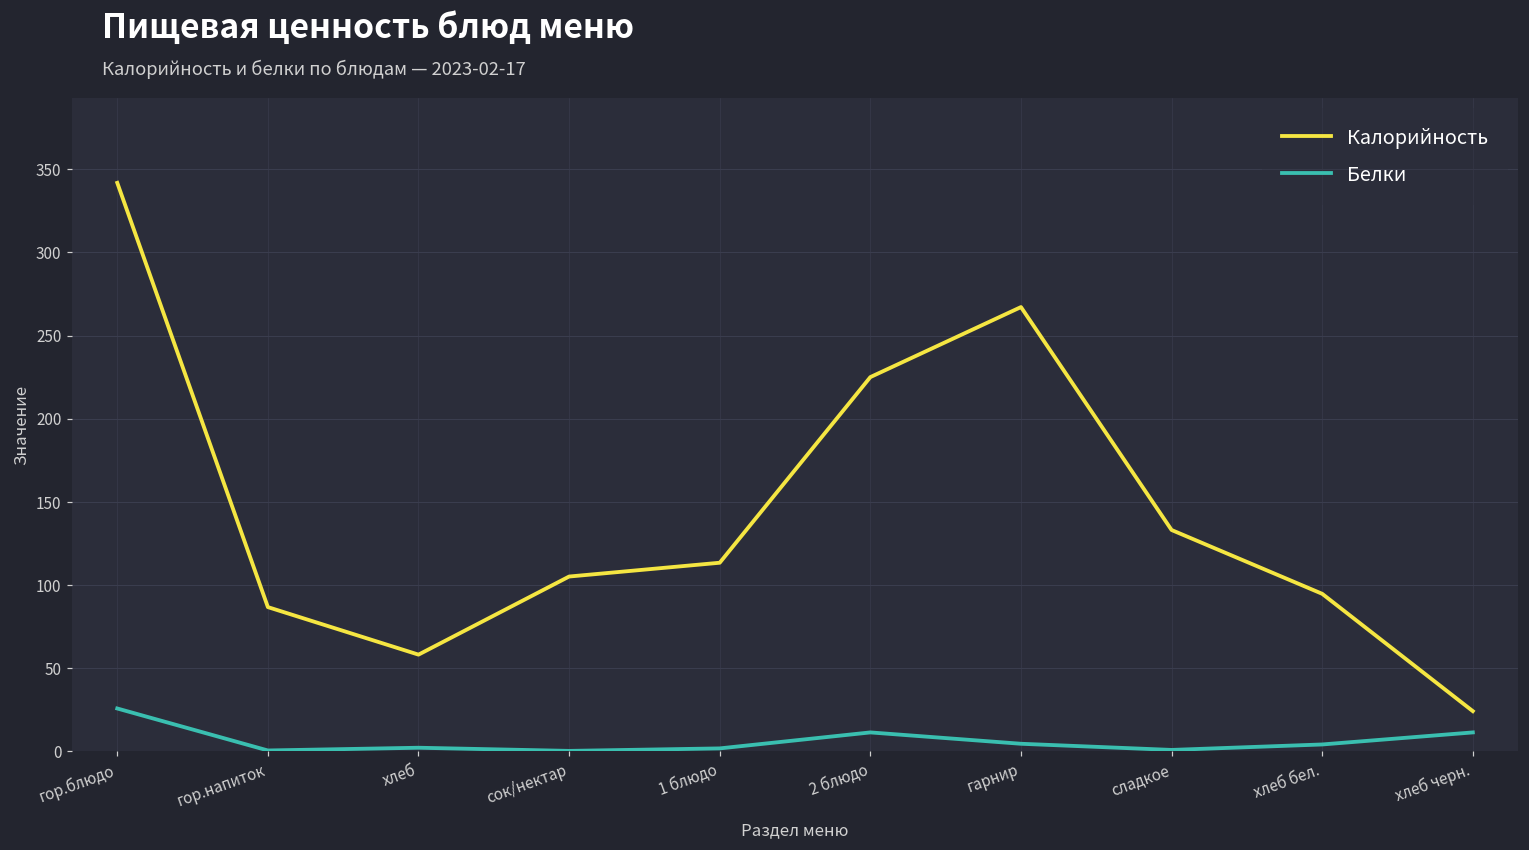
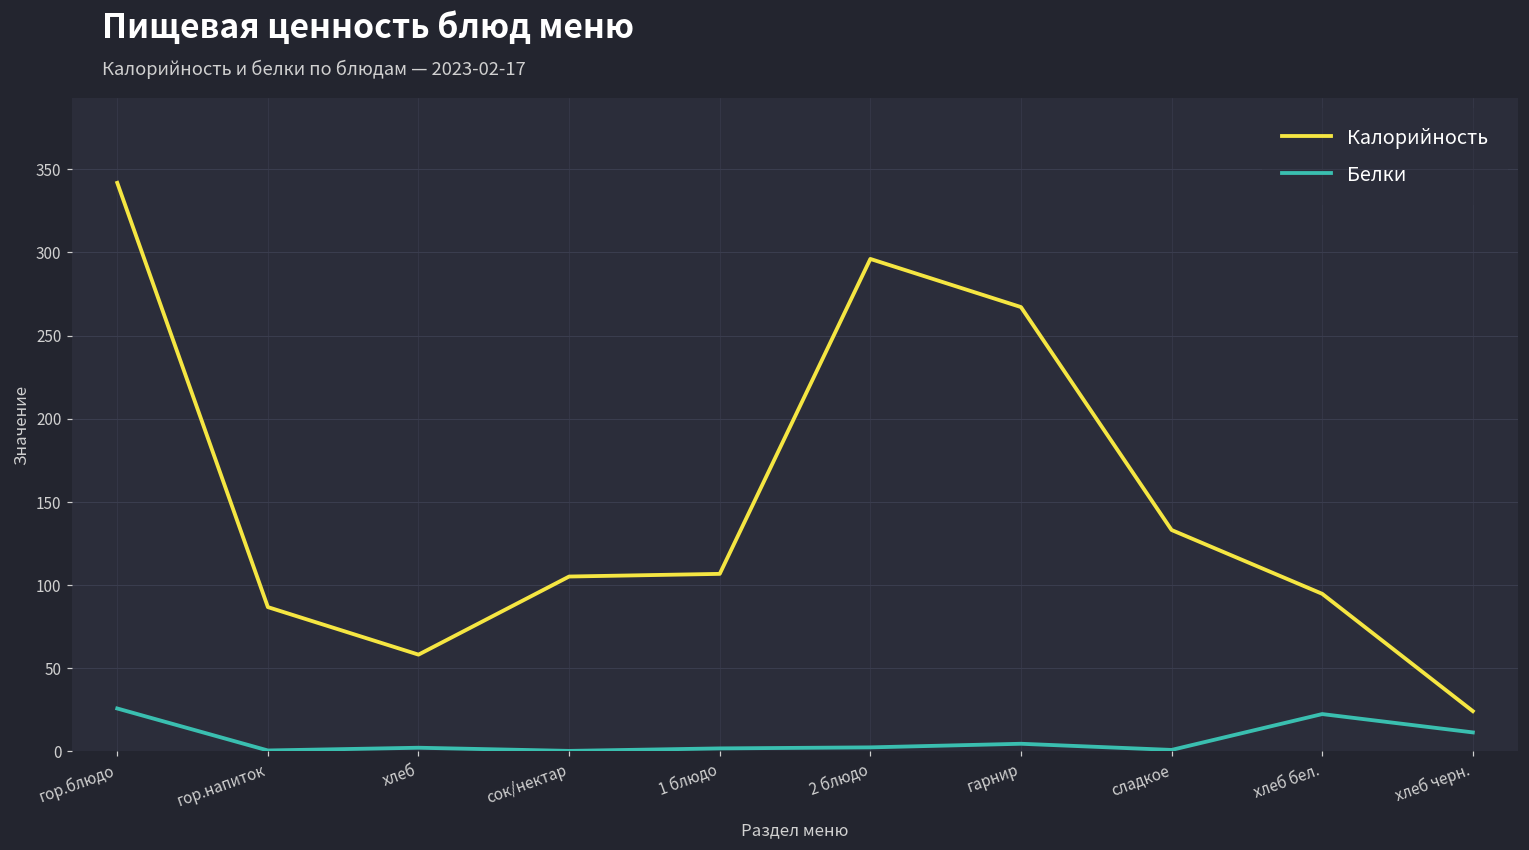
Калорийность, 1 блюдо: 113 -> 107
Калорийность, 2 блюдо: 225 -> 296
Белки, 2 блюдо: 11 -> 2
Белки, хлеб бел.: 4 -> 22
